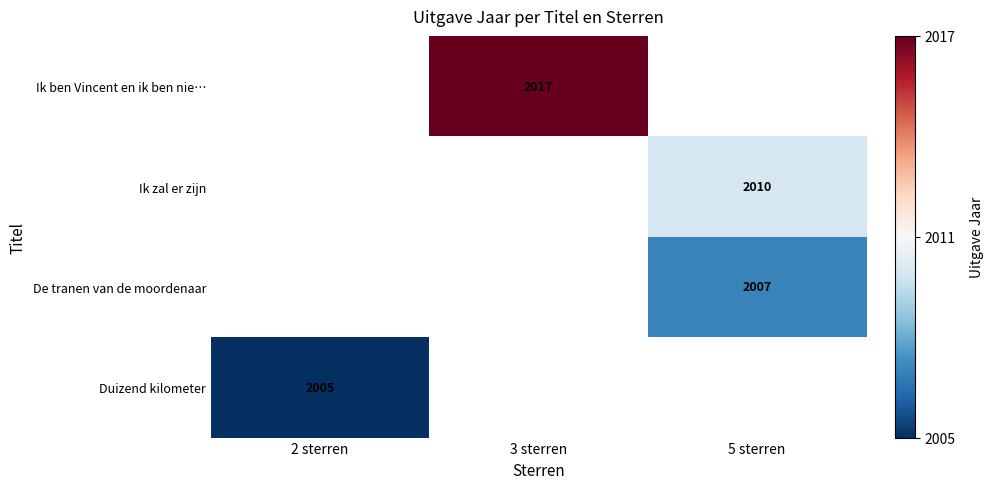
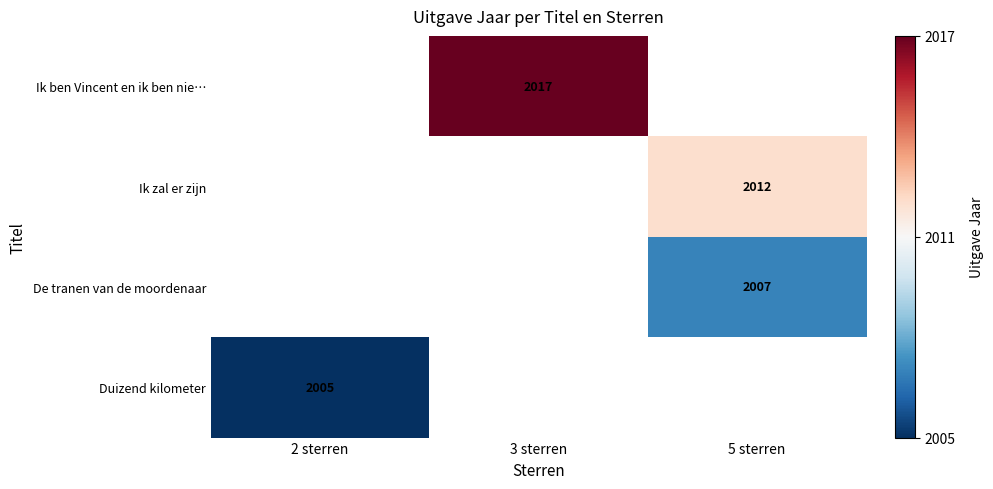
Ik zal er zijn, 5 sterren: 2010 -> 2012
